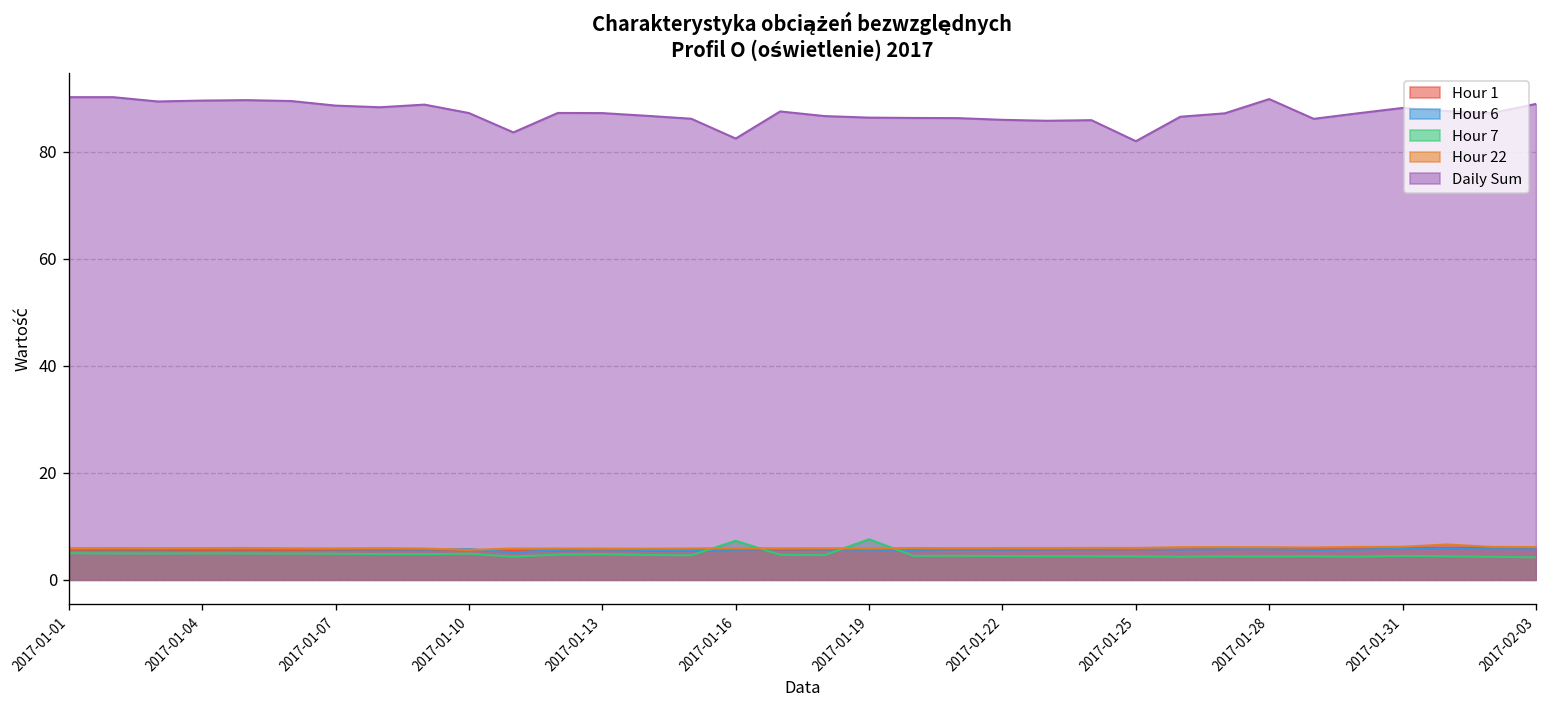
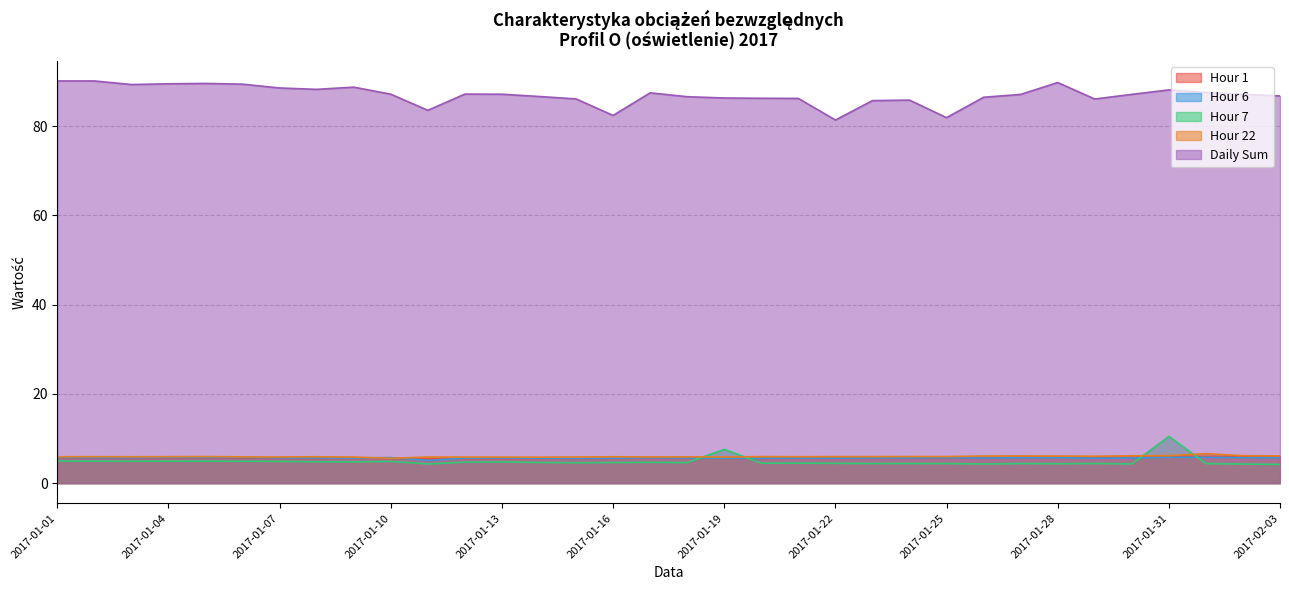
Hour 7, 2017-01-16: 7 -> 5
Daily Sum, 2017-01-22: 86 -> 81
Hour 7, 2017-01-31: 4 -> 10
Daily Sum, 2017-02-03: 89 -> 87
